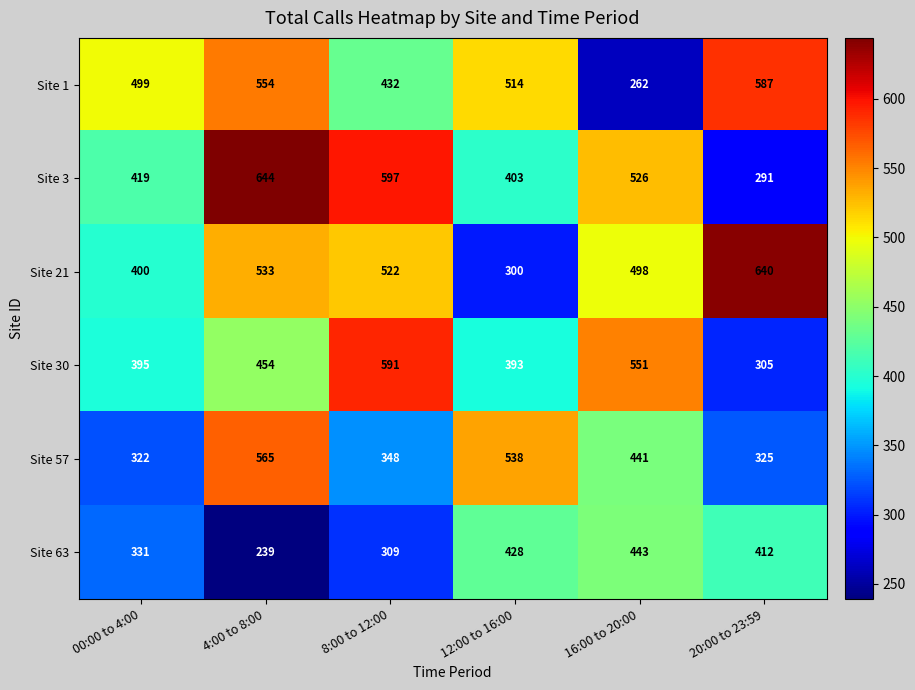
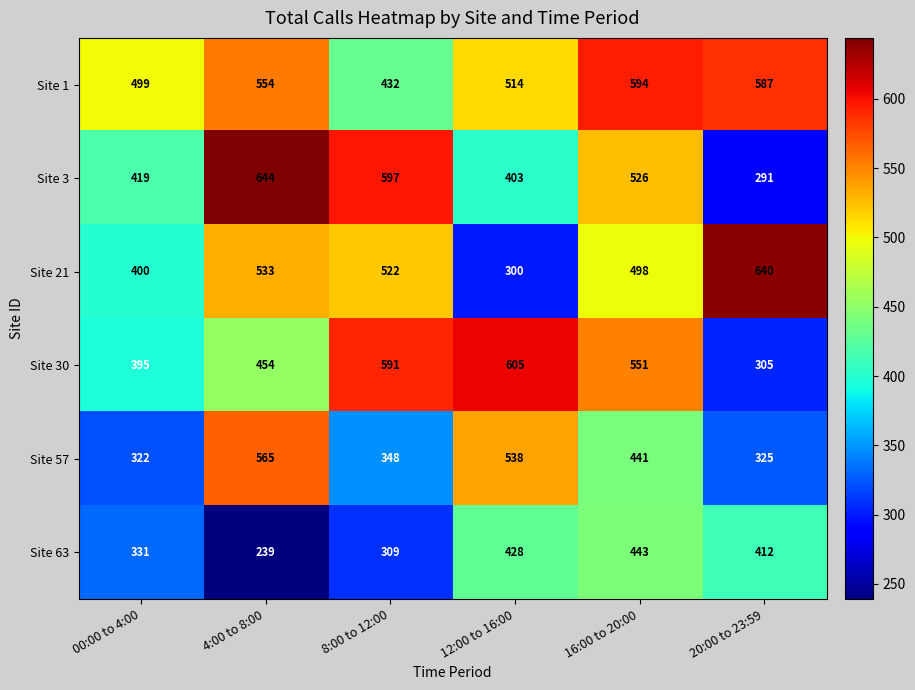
Site 1, 16:00 to 20:00: 262 -> 594
Site 30, 12:00 to 16:00: 393 -> 605
